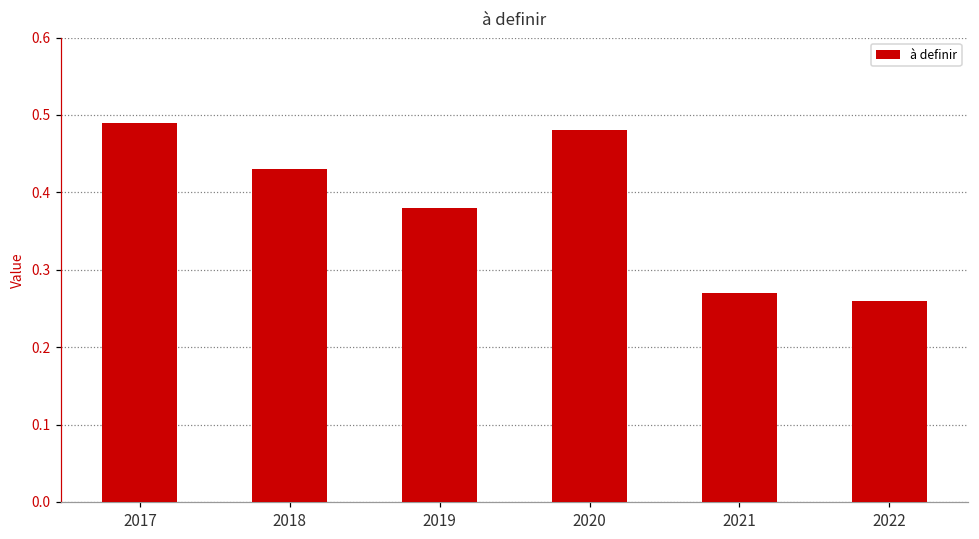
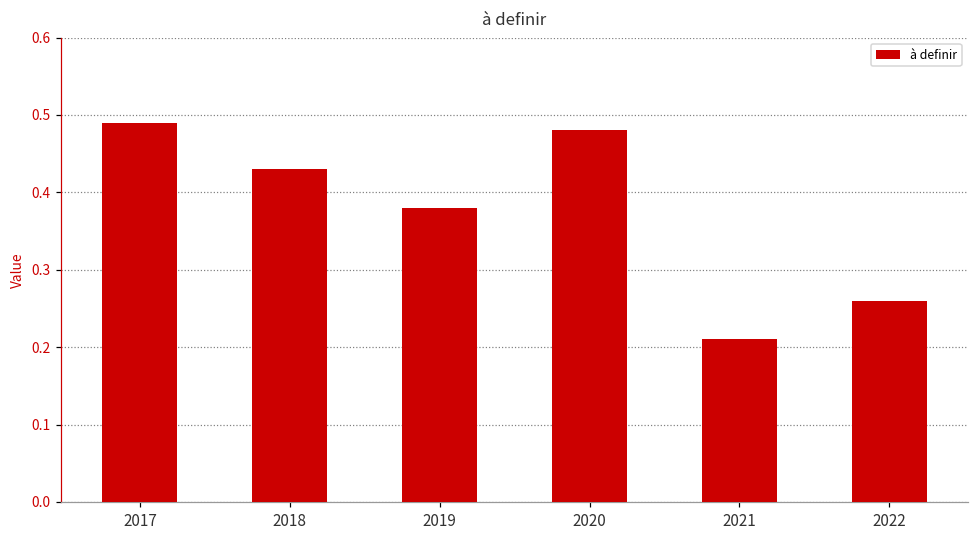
2021: 0.27 -> 0.21
